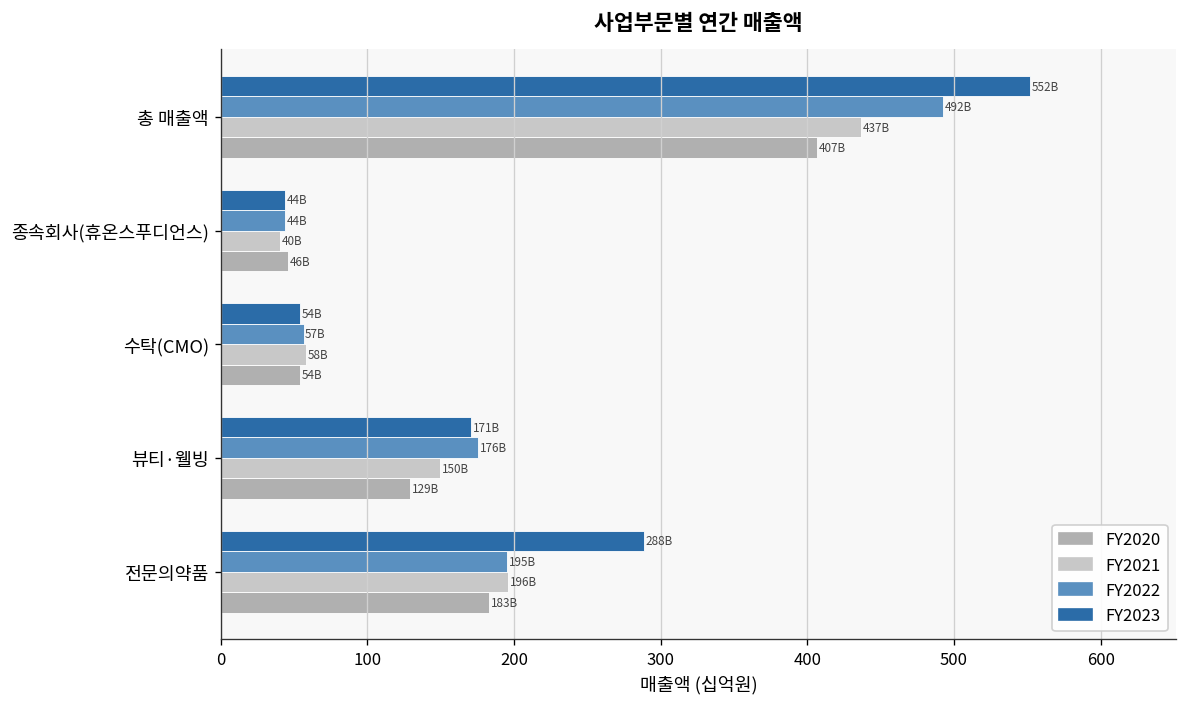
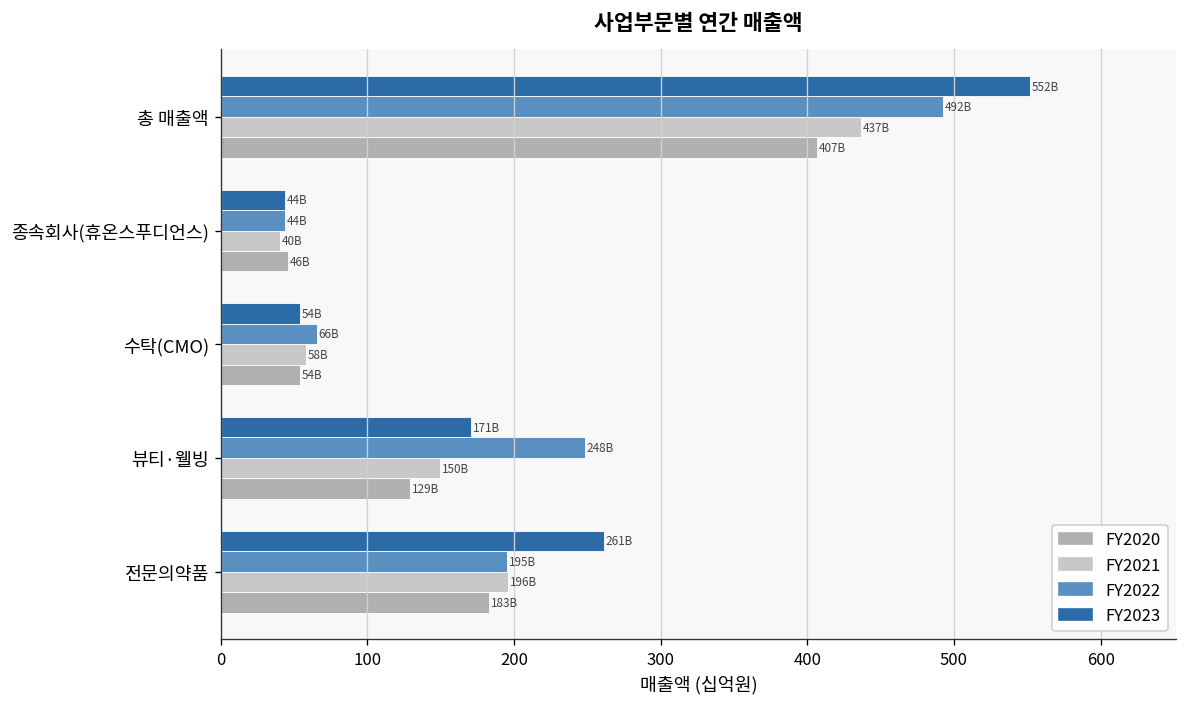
FY2022, 수탁(CMO): 57B -> 66B
FY2022, 뷰티·웰빙: 176B -> 248B
FY2023, 전문의약품: 288B -> 261B
